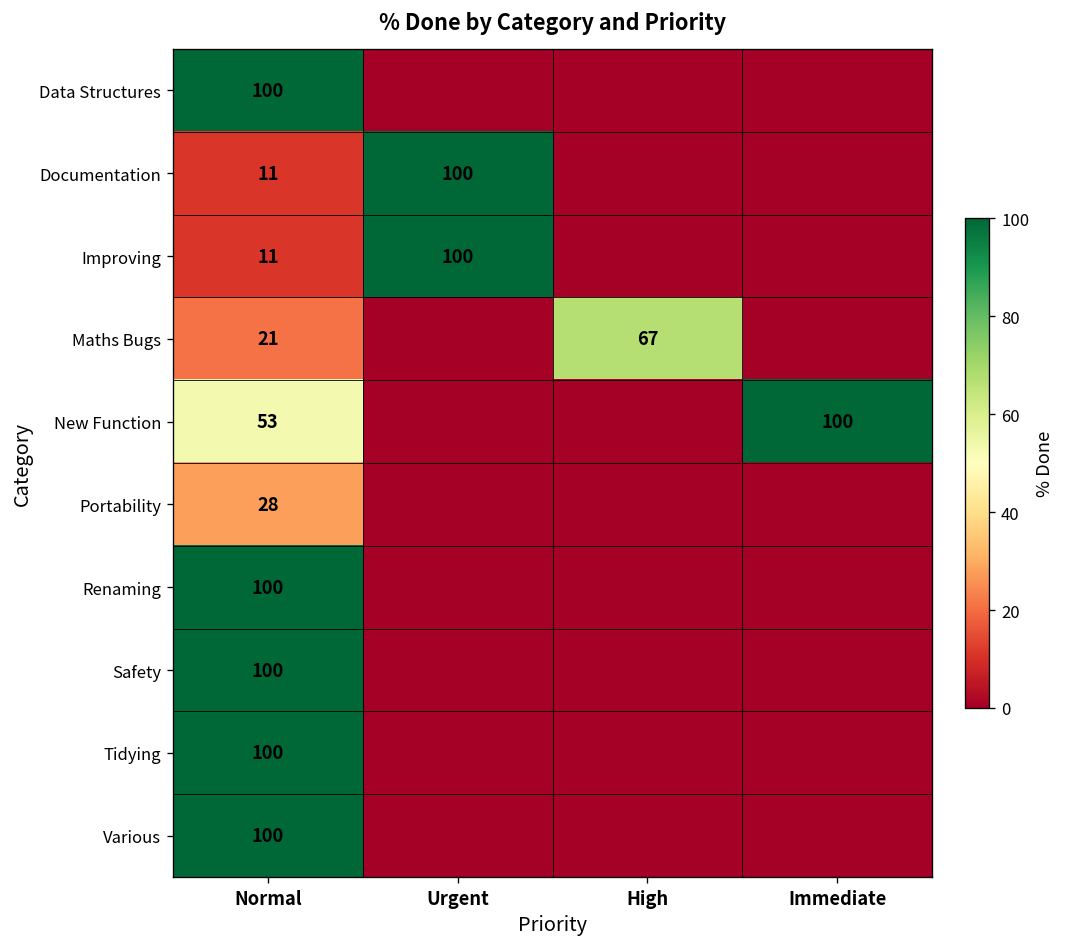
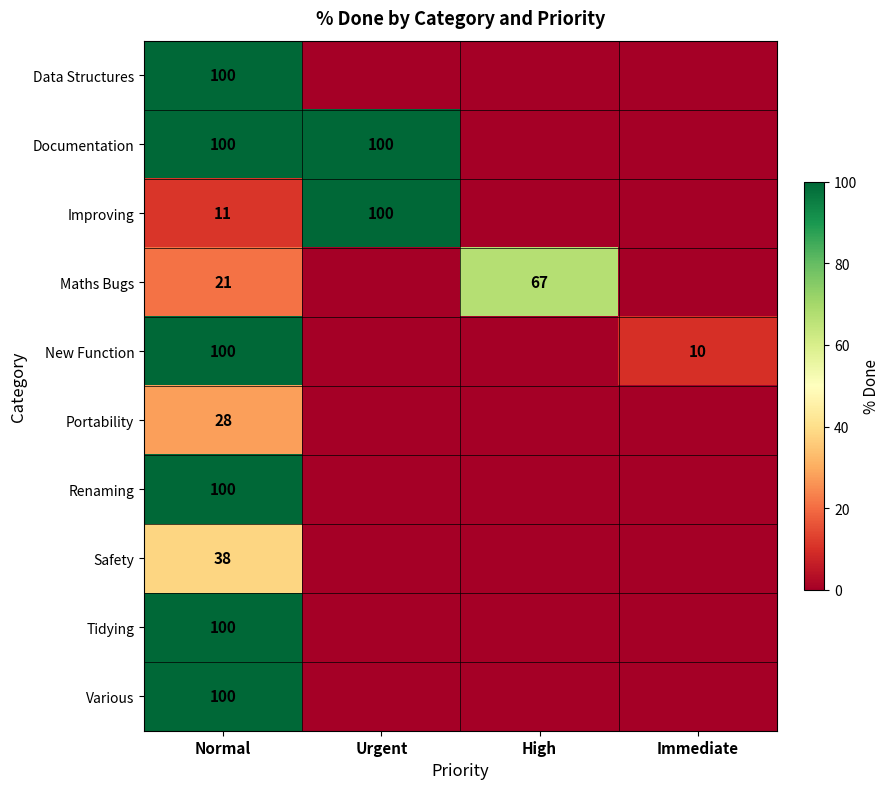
Documentation, Normal: 11 -> 100
New Function, Normal: 53 -> 100
New Function, Immediate: 100 -> 10
Safety, Normal: 100 -> 38
